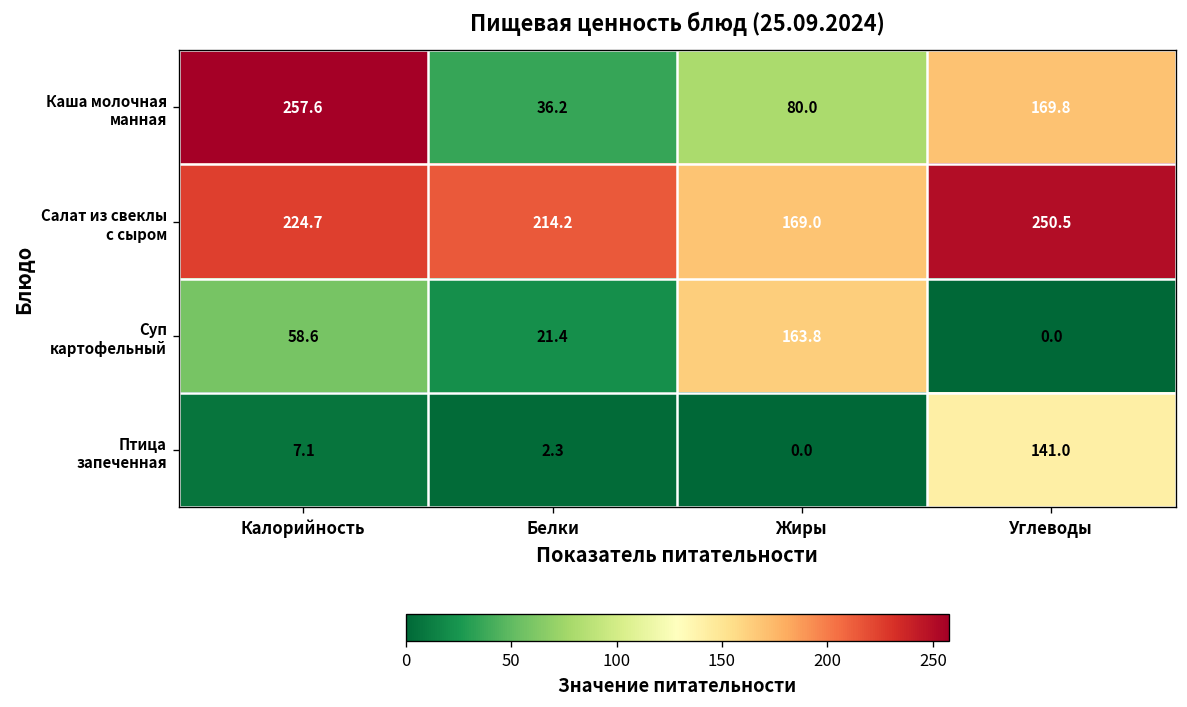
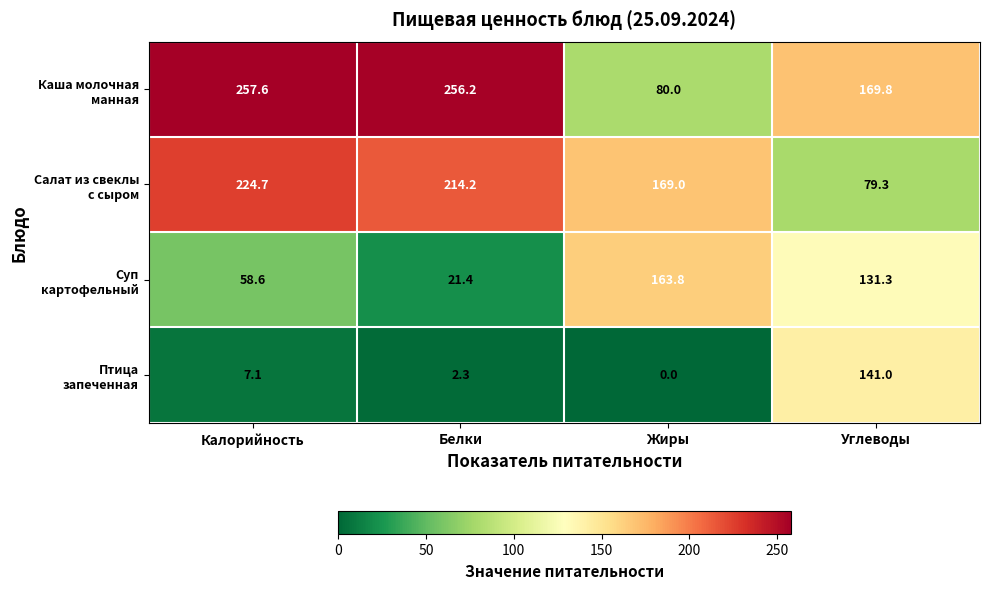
Каша молочная манная, Белки: 36.2 -> 256.2
Салат из свеклы с сыром, Углеводы: 250.5 -> 79.3
Суп картофельный, Углеводы: 0.0 -> 131.3
